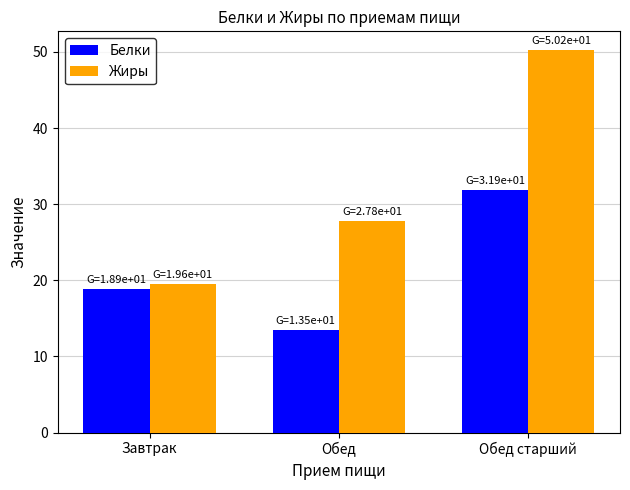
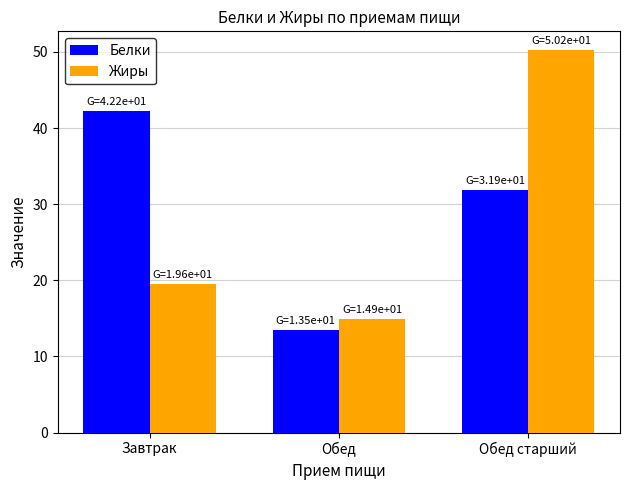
Белки, Завтрак: 1.89e+01 -> 4.22e+01
Жиры, Обед: 2.78e+01 -> 1.49e+01
